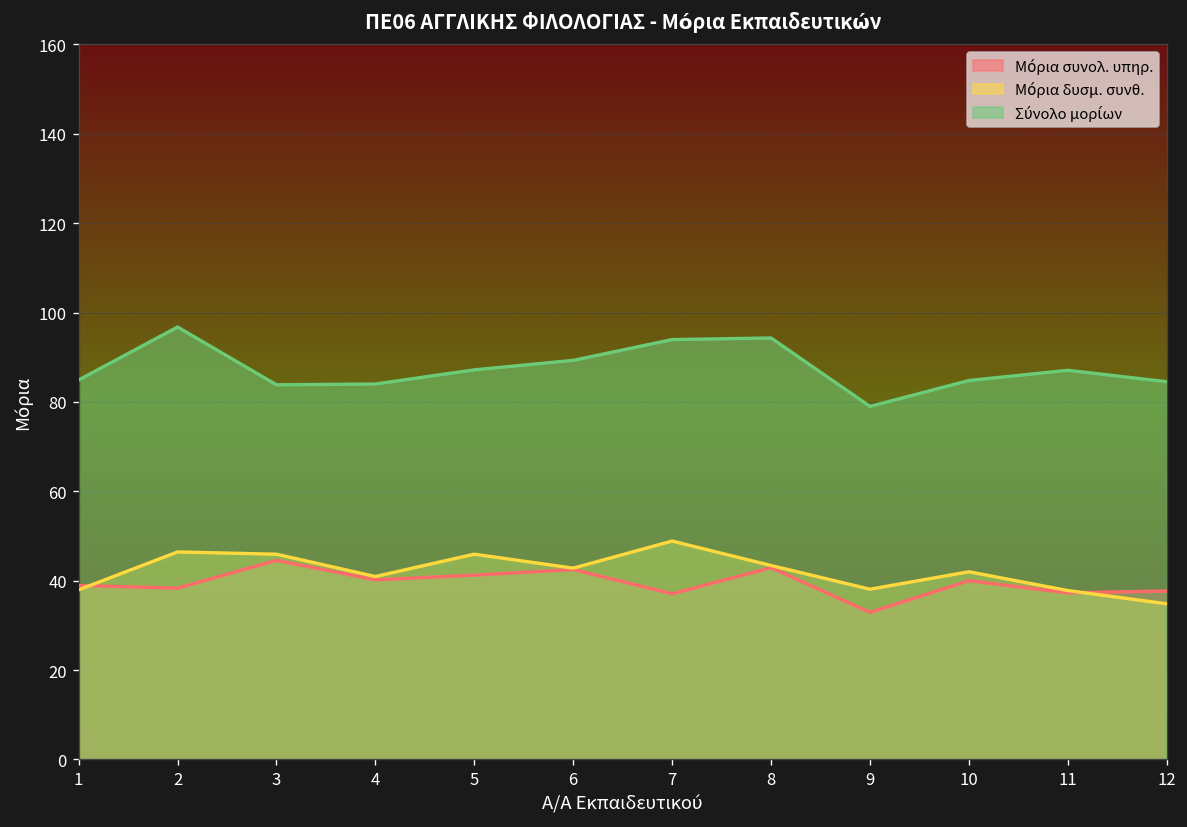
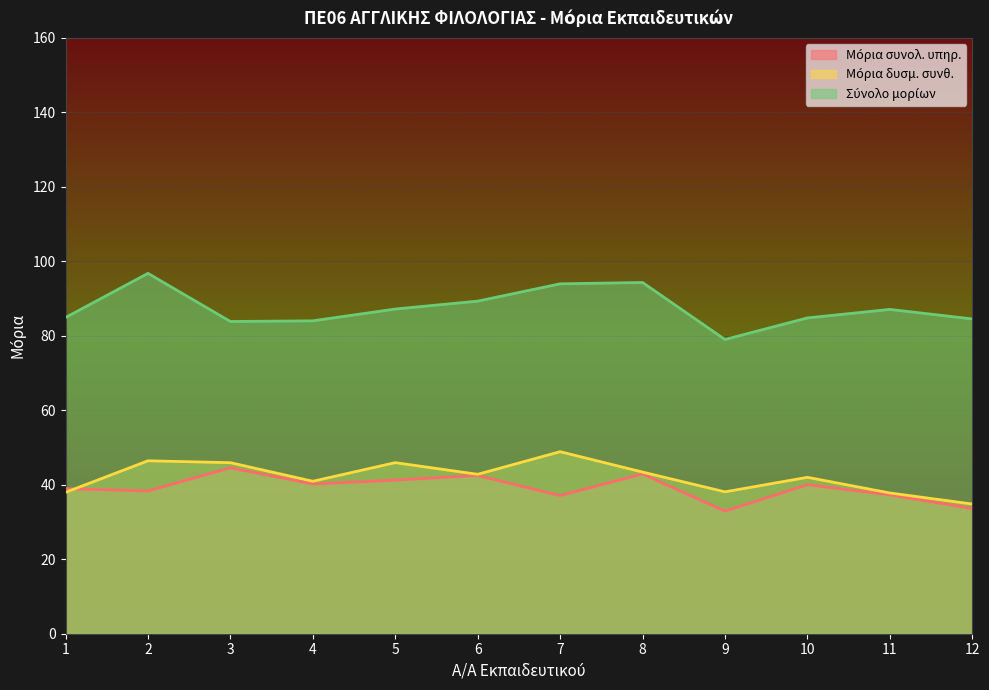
Μόρια συνολ. υπηρ., 12: 38 -> 34
